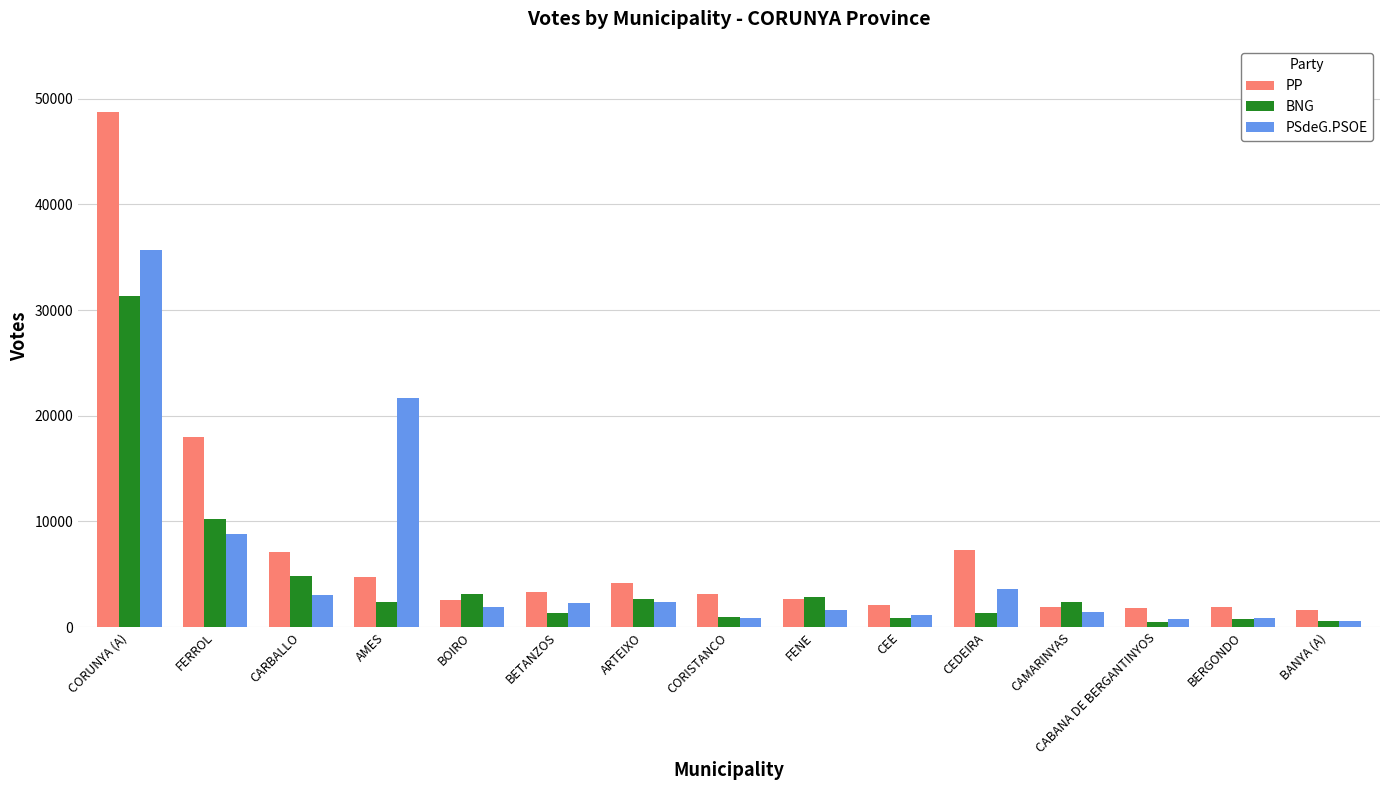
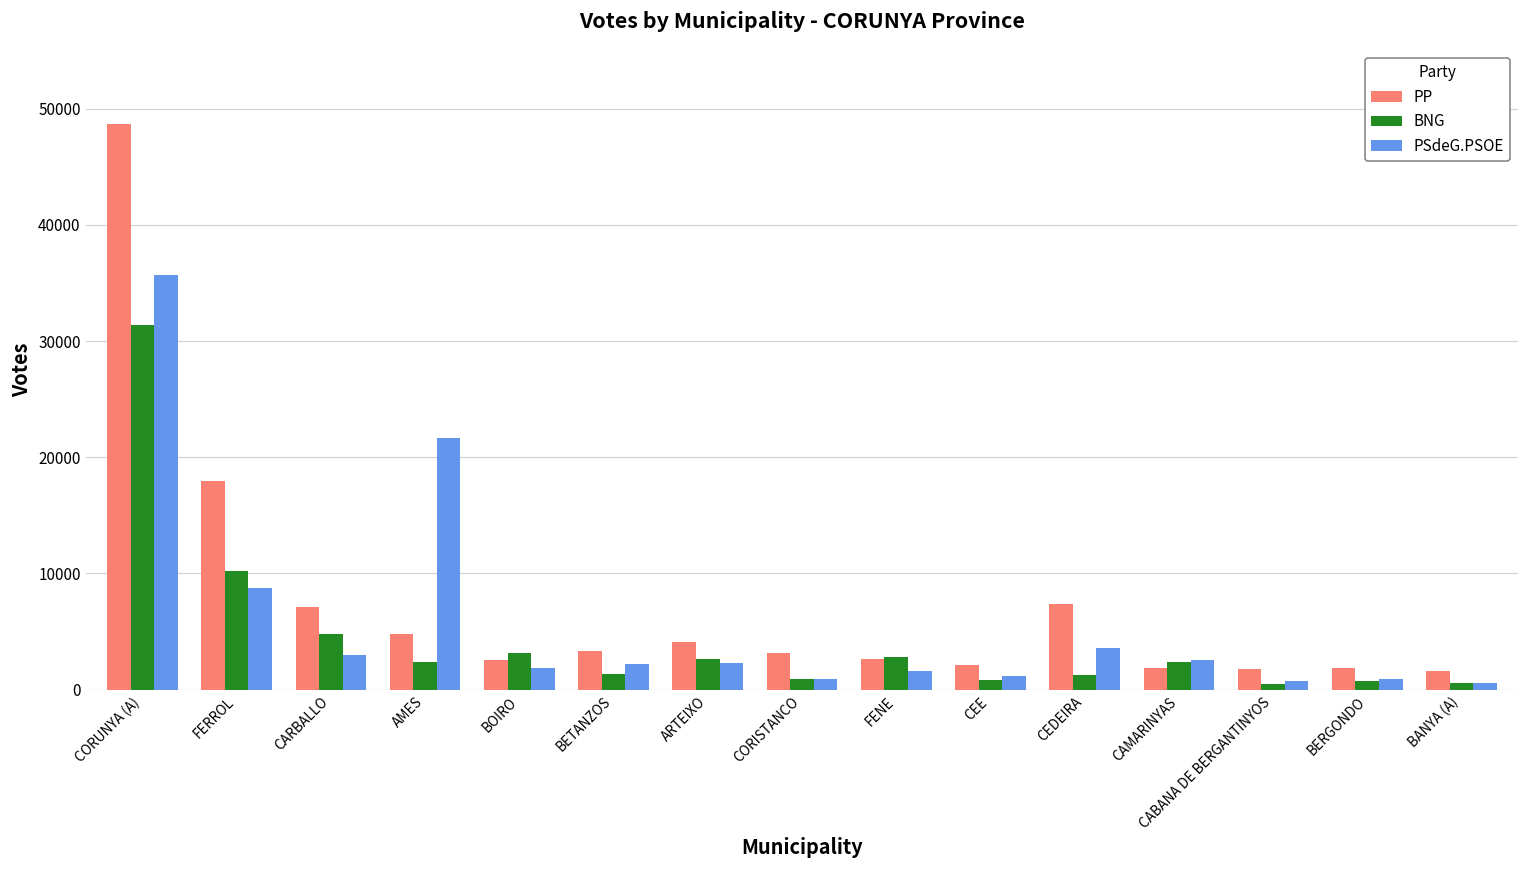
PSdeG.PSOE, CAMARINYAS: 1400 -> 2600
